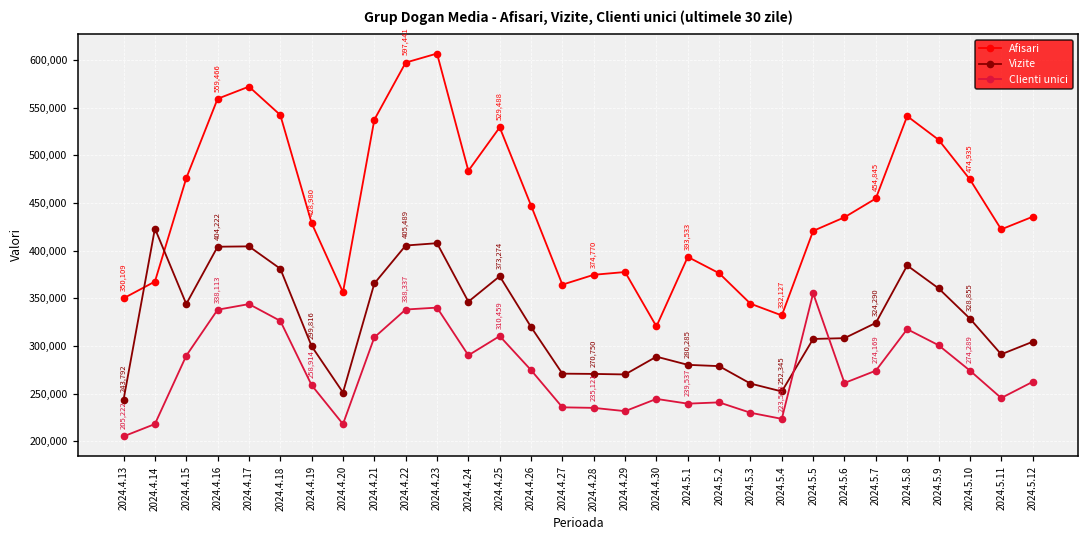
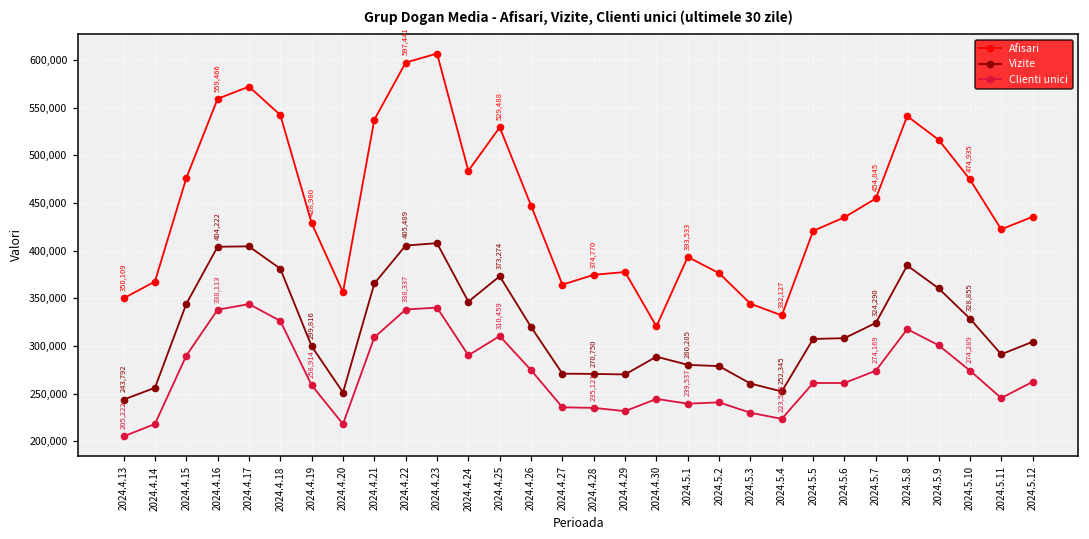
Vizite, 2024.4.14: 420,000 -> 260,000
Clienti unici, 2024.5.5: 360,000 -> 260,000
